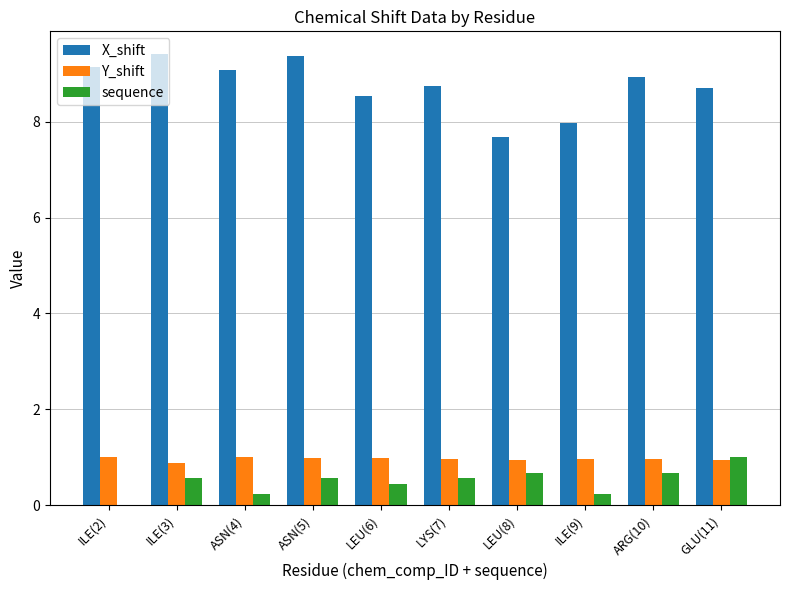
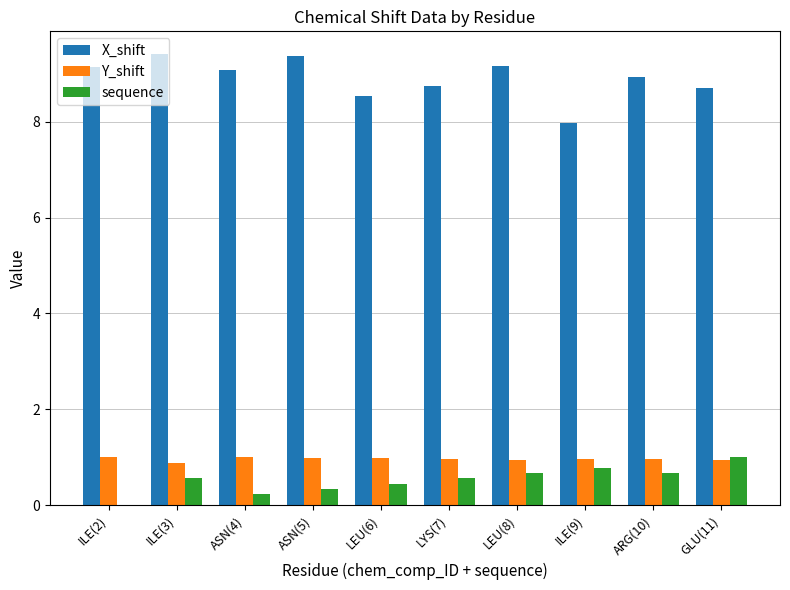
sequence, ASN(5): 0.6 -> 0.3
X_shift, LEU(8): 7.7 -> 9.2
sequence, ILE(9): 0.2 -> 0.8
